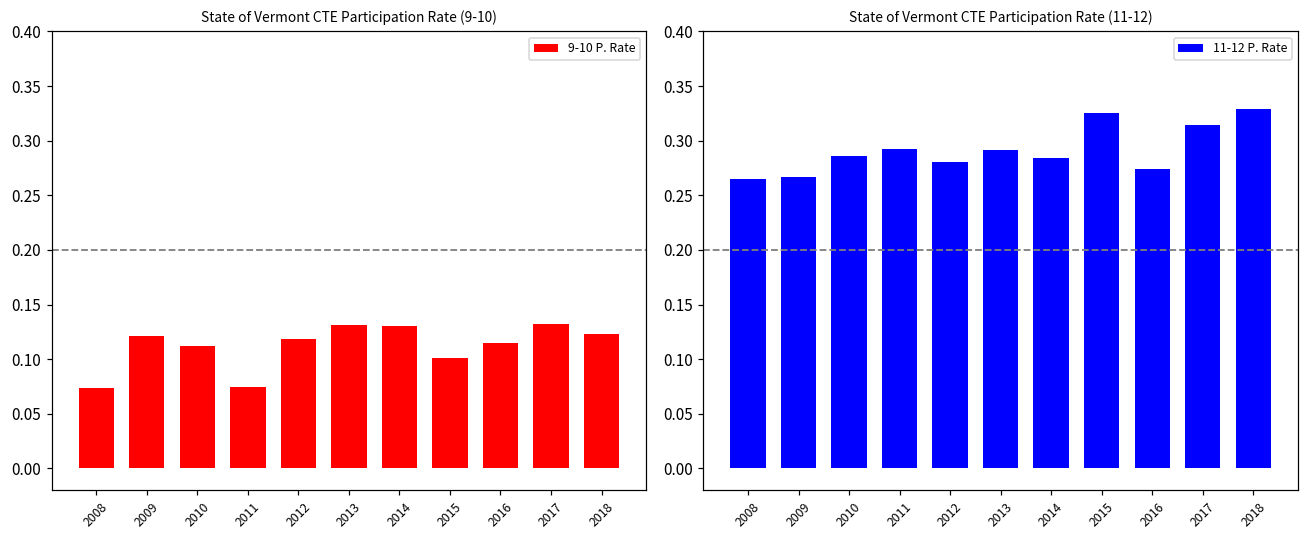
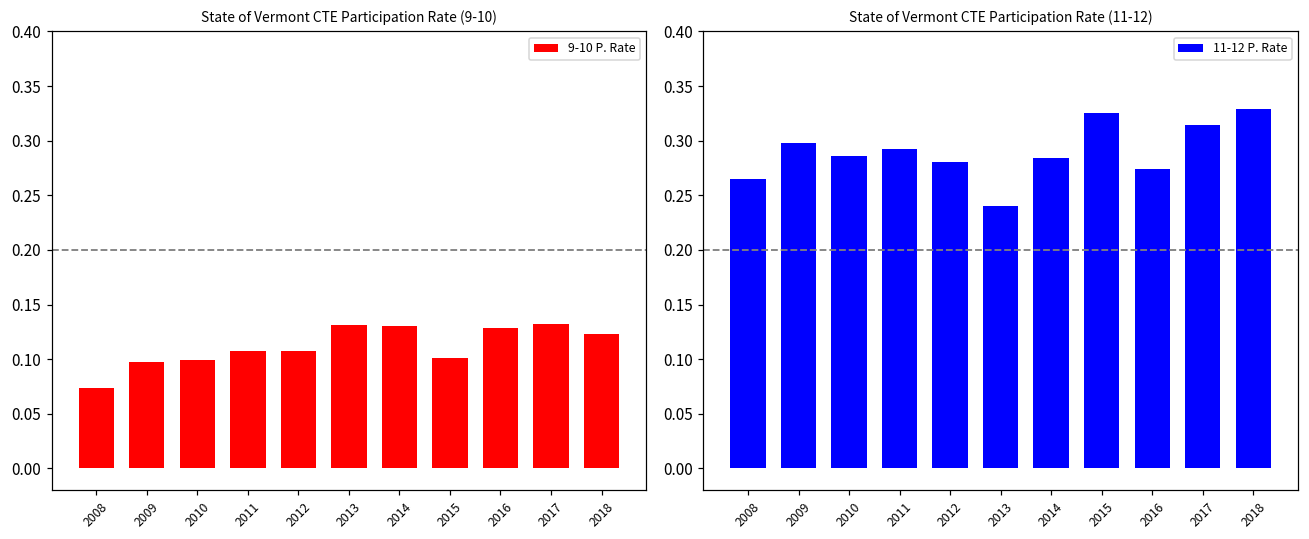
State of Vermont CTE Participation Rate (9-10), 2009: 0.12 -> 0.10
State of Vermont CTE Participation Rate (9-10), 2010: 0.11 -> 0.10
State of Vermont CTE Participation Rate (9-10), 2011: 0.07 -> 0.11
State of Vermont CTE Participation Rate (9-10), 2012: 0.12 -> 0.11
State of Vermont CTE Participation Rate (9-10), 2016: 0.11 -> 0.13
State of Vermont CTE Participation Rate (11-12), 2009: 0.27 -> 0.30
State of Vermont CTE Participation Rate (11-12), 2013: 0.29 -> 0.24
